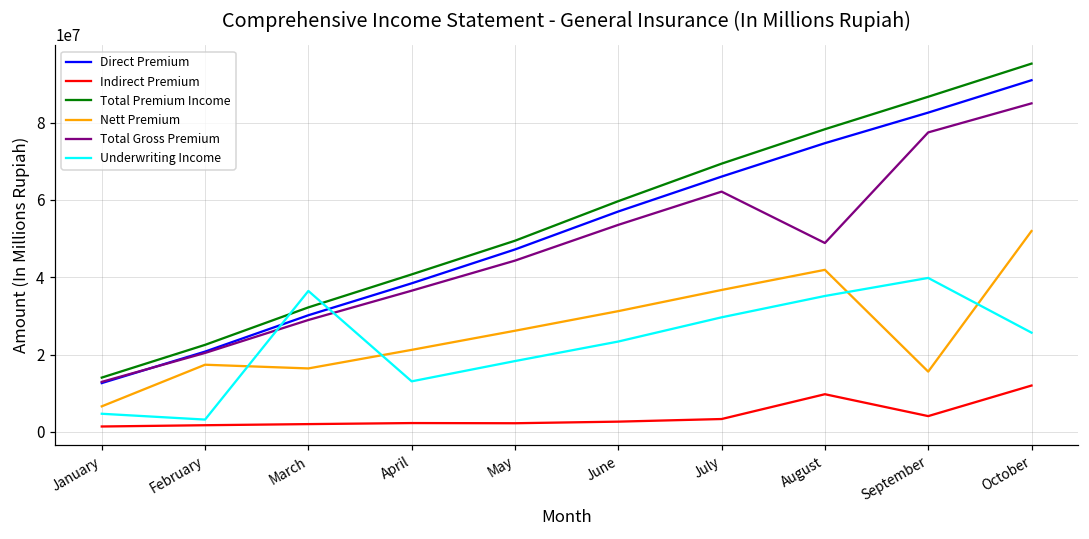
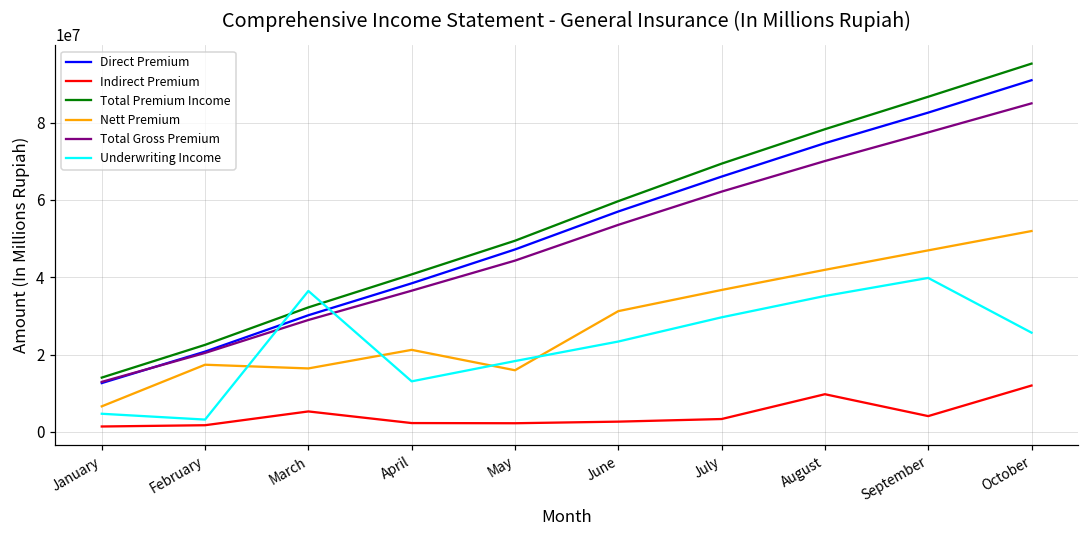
Indirect Premium, March: 2000000 -> 5000000
Nett Premium, May: 26000000 -> 16000000
Total Gross Premium, August: 49000000 -> 70000000
Nett Premium, September: 16000000 -> 47000000
